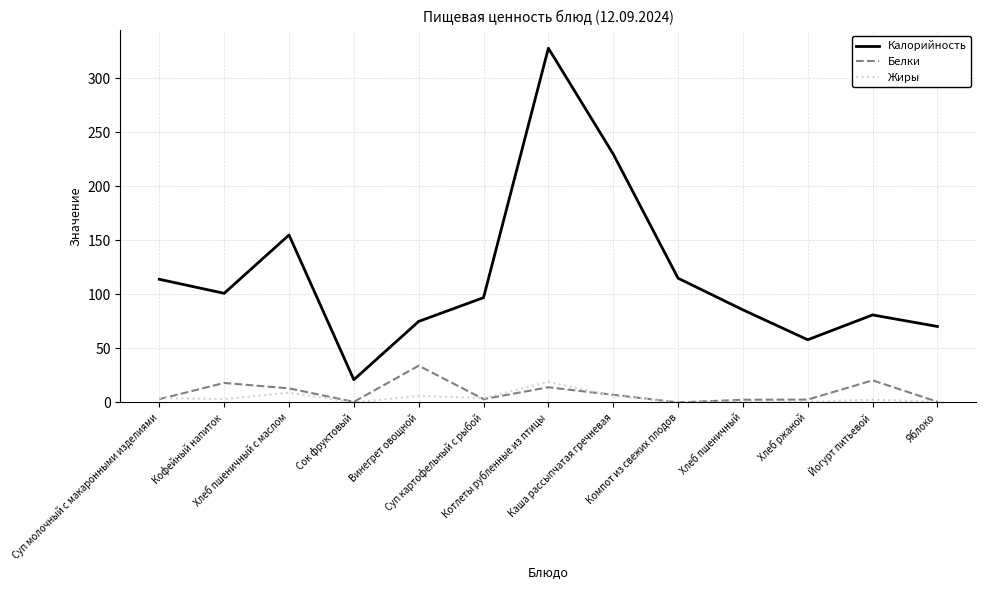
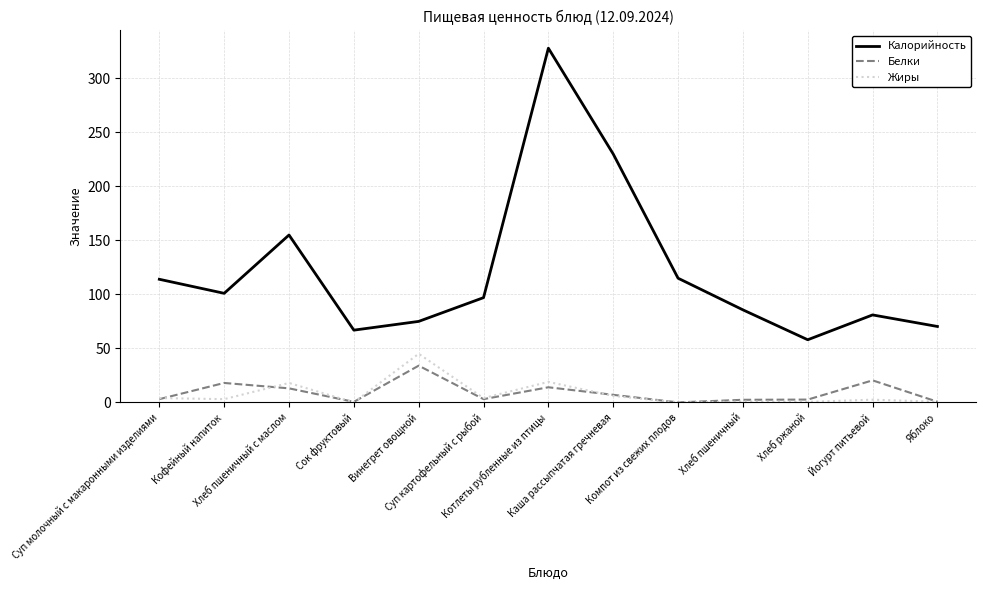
Жиры, Хлеб пшеничный с маслом: 9 -> 18
Калорийность, Сок фруктовый: 21 -> 67
Жиры, Винегрет овощной: 6 -> 45
